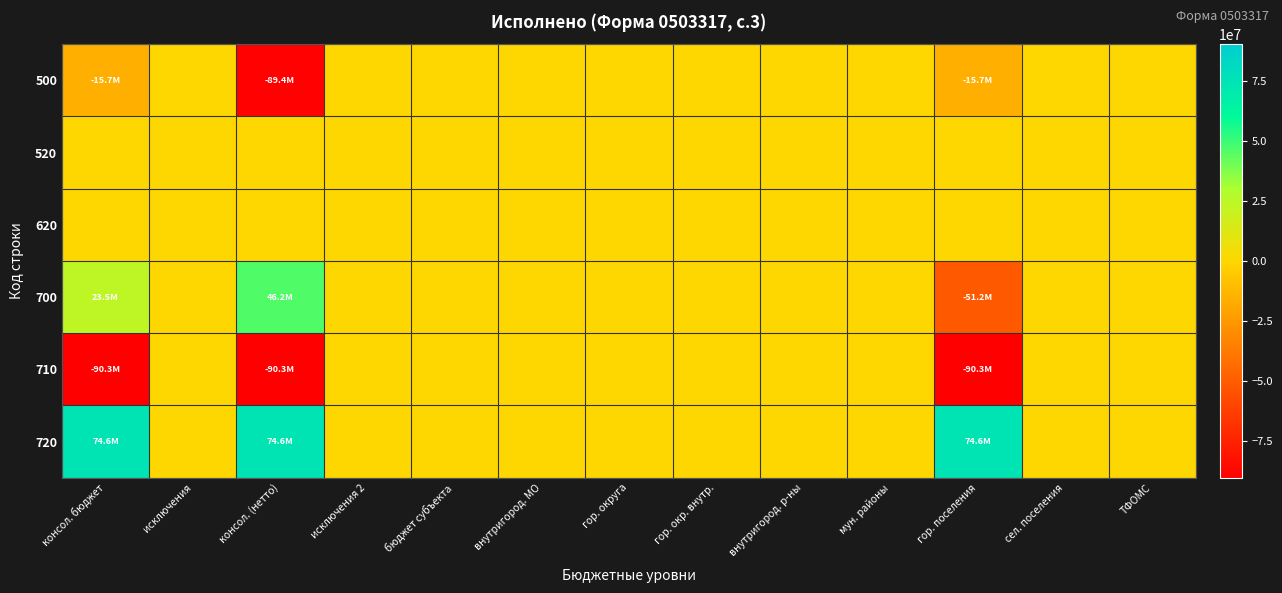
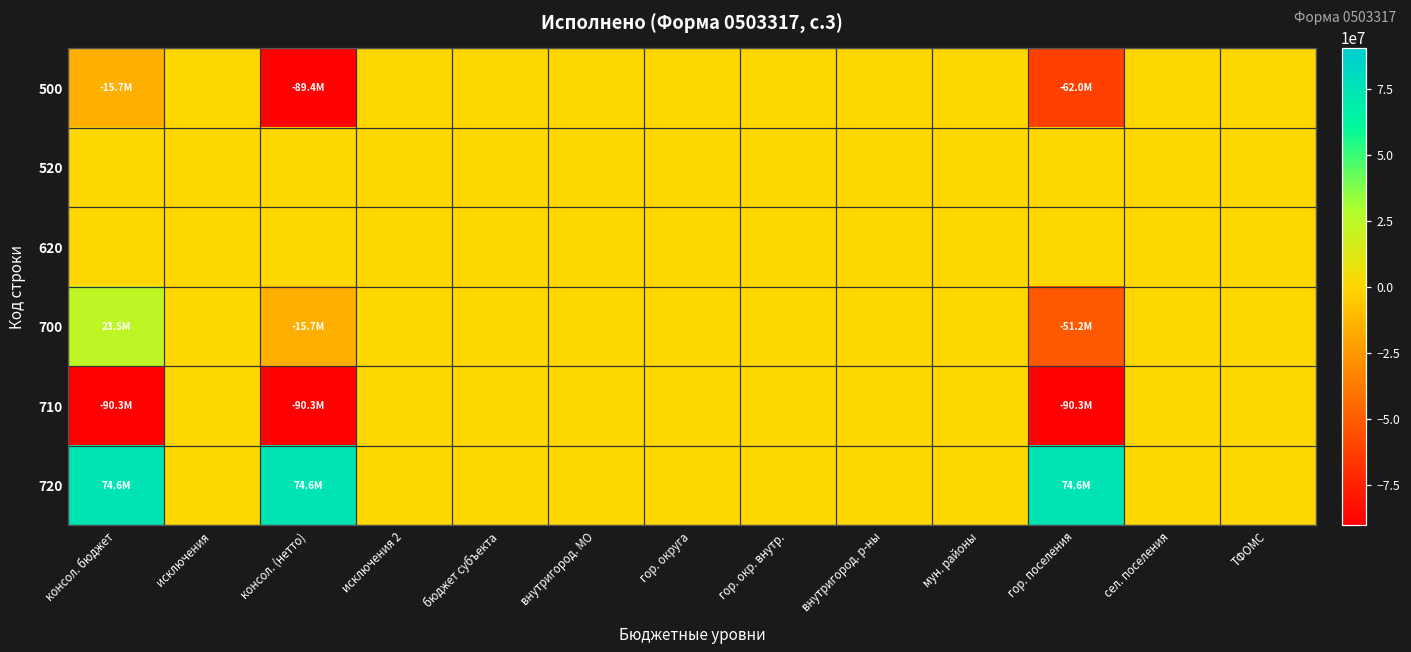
500, гор. поселения: -15.7M -> -62.0M
700, консол. (нетто): 46.2M -> -15.7M
